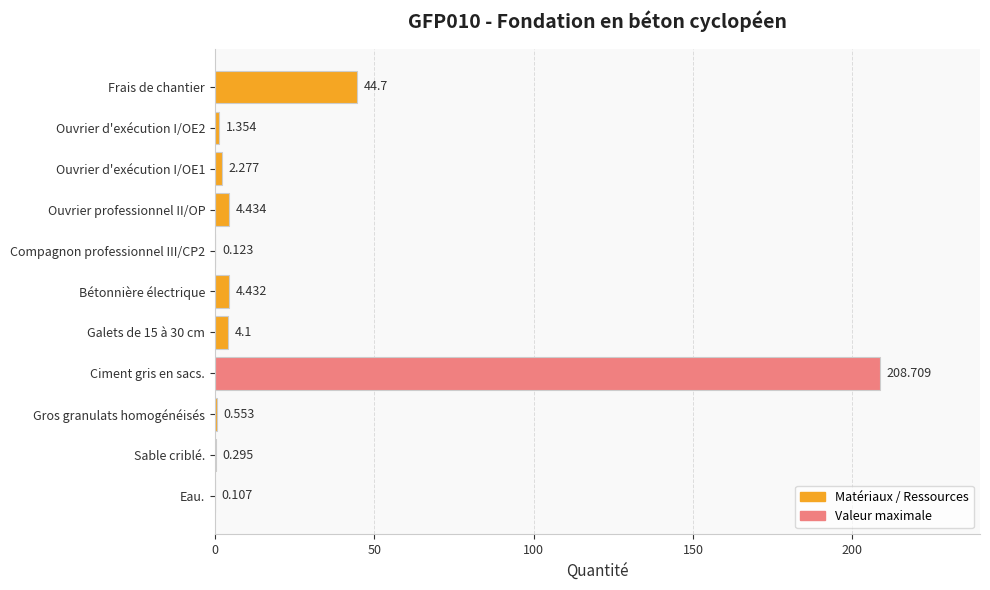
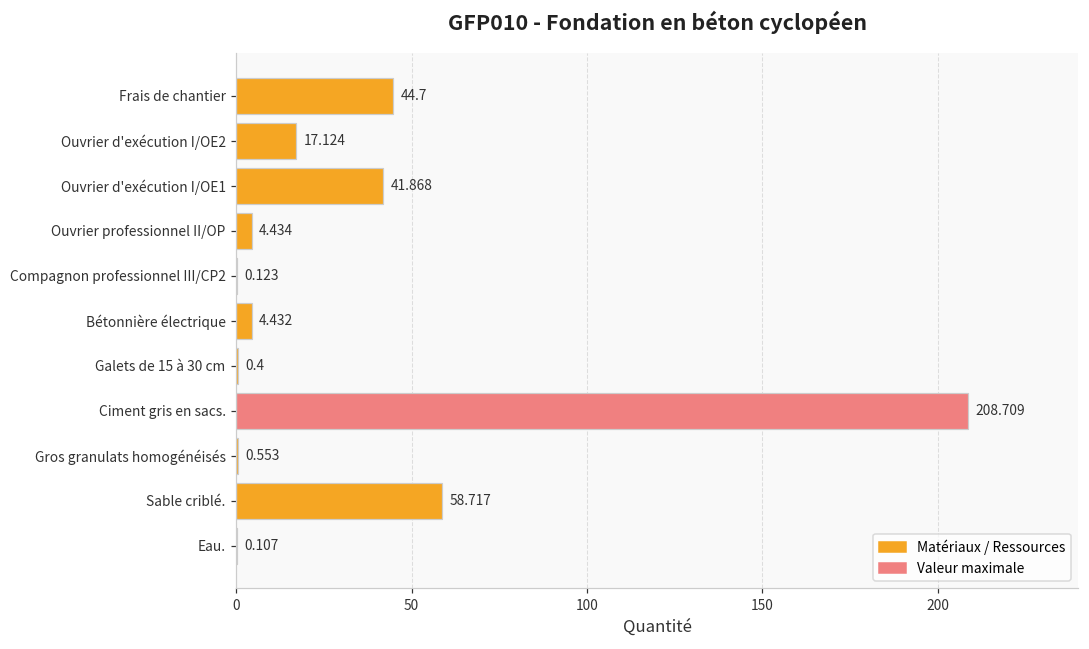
Ouvrier d'exécution I/OE2: 1.354 -> 17.124
Ouvrier d'exécution I/OE1: 2.277 -> 41.868
Galets de 15 à 30 cm: 4.1 -> 0.4
Sable criblé.: 0.295 -> 58.717
